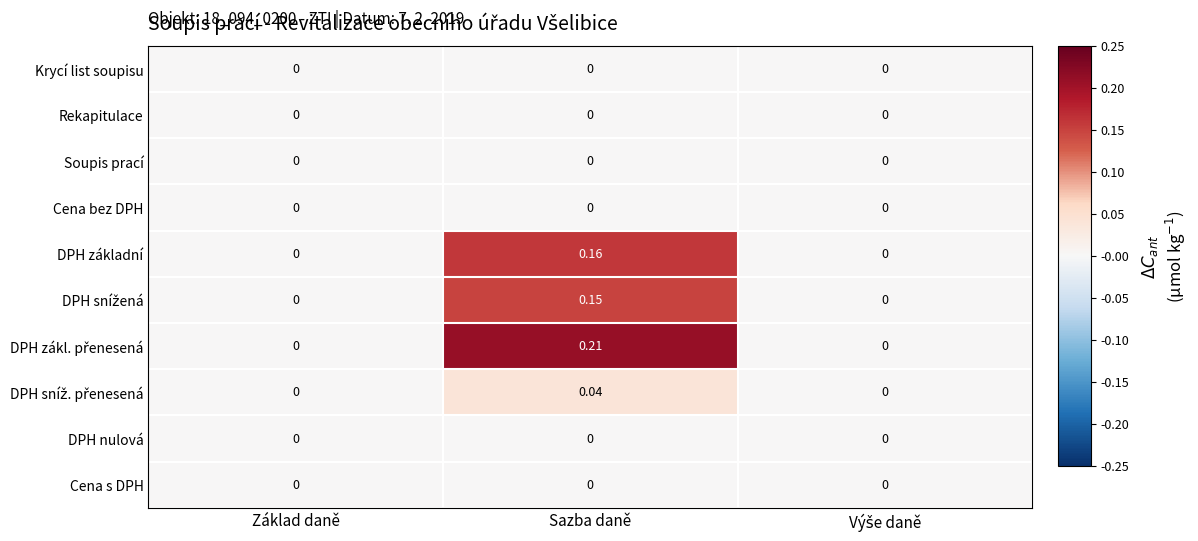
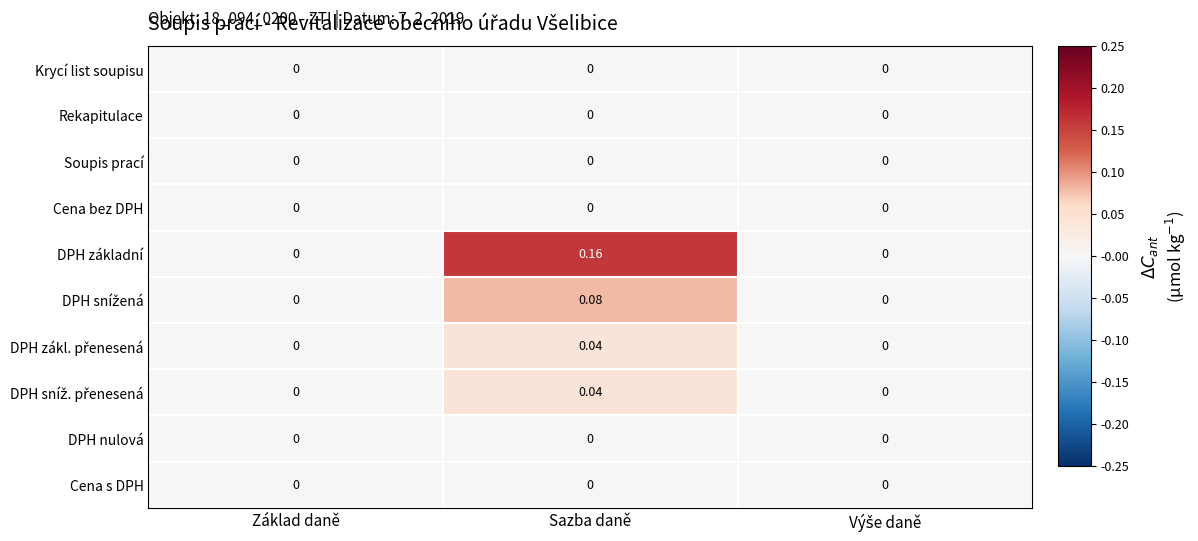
DPH snížená, Sazba daně: 0.15 -> 0.08
DPH zákl. přenesená, Sazba daně: 0.21 -> 0.04
